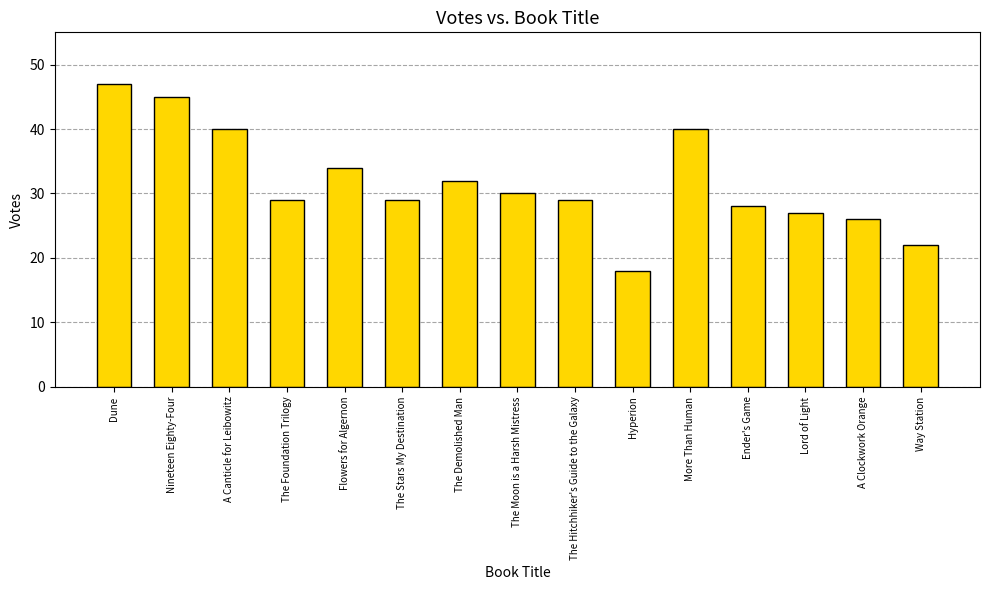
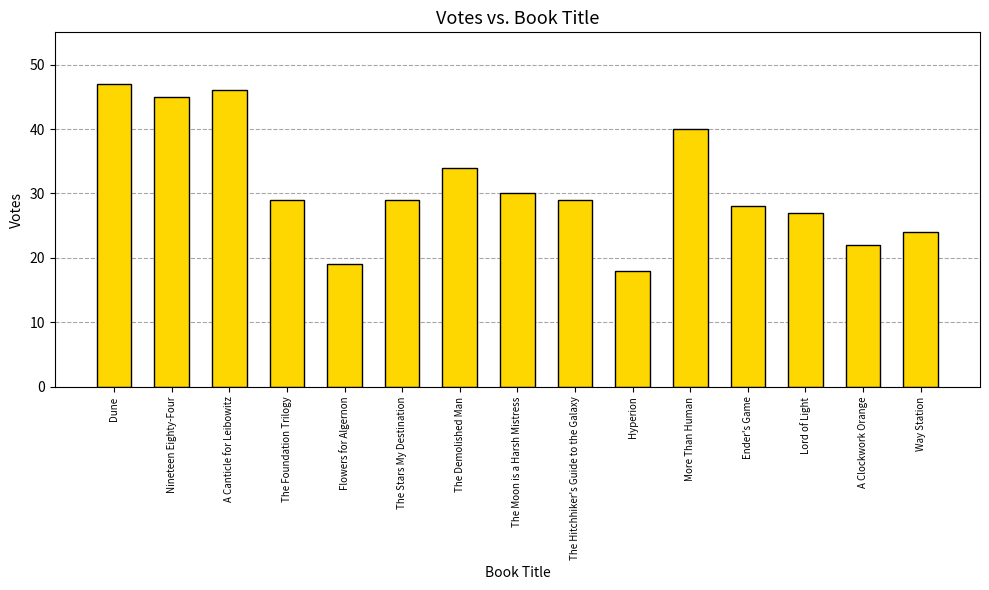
A Canticle for Leibowitz: 40 -> 46
Flowers for Algernon: 34 -> 19
The Demolished Man: 32 -> 34
A Clockwork Orange: 26 -> 22
Way Station: 22 -> 24
